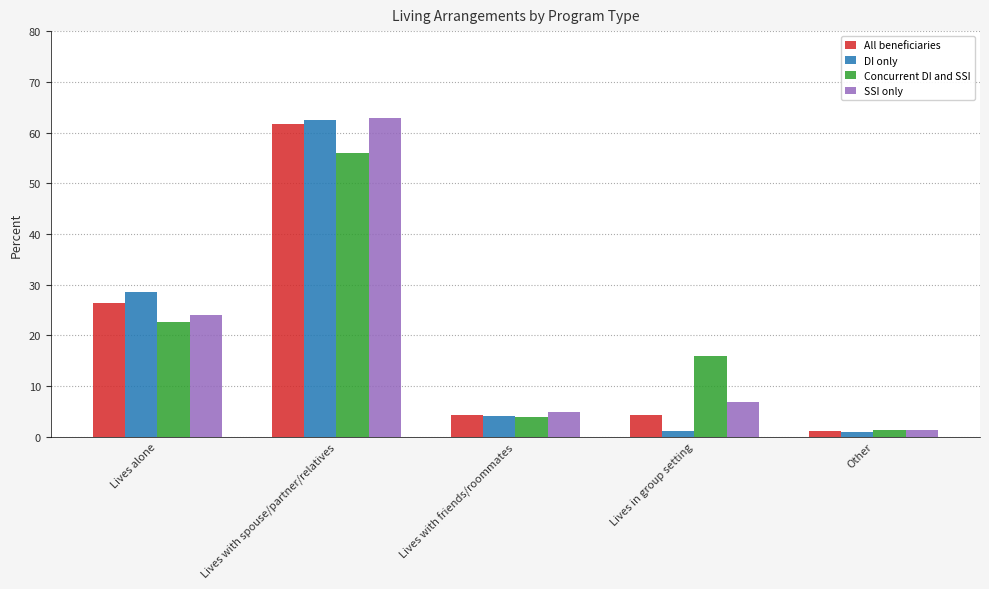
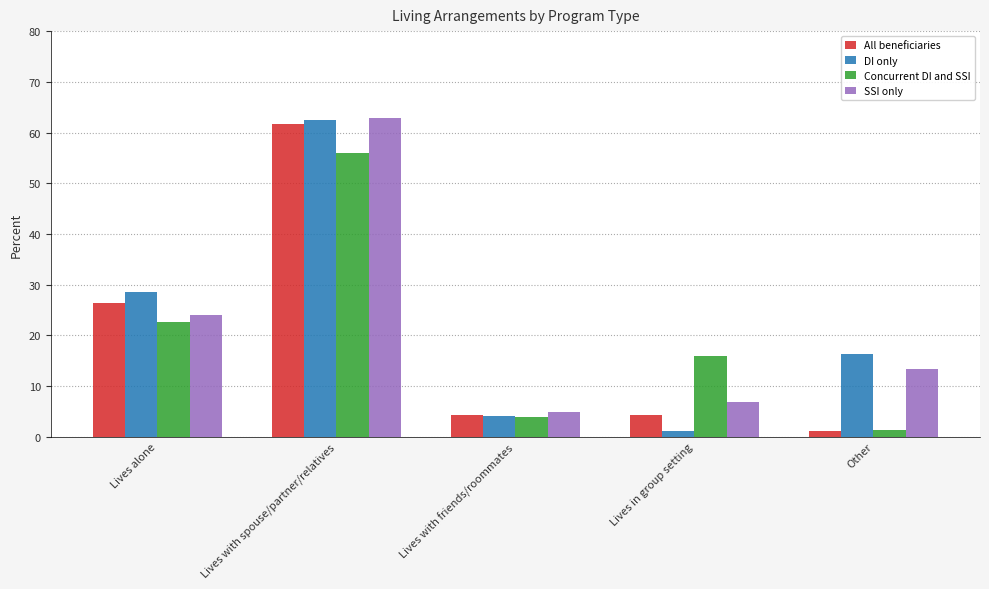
DI only, Other: 1 -> 16
SSI only, Other: 1 -> 13
